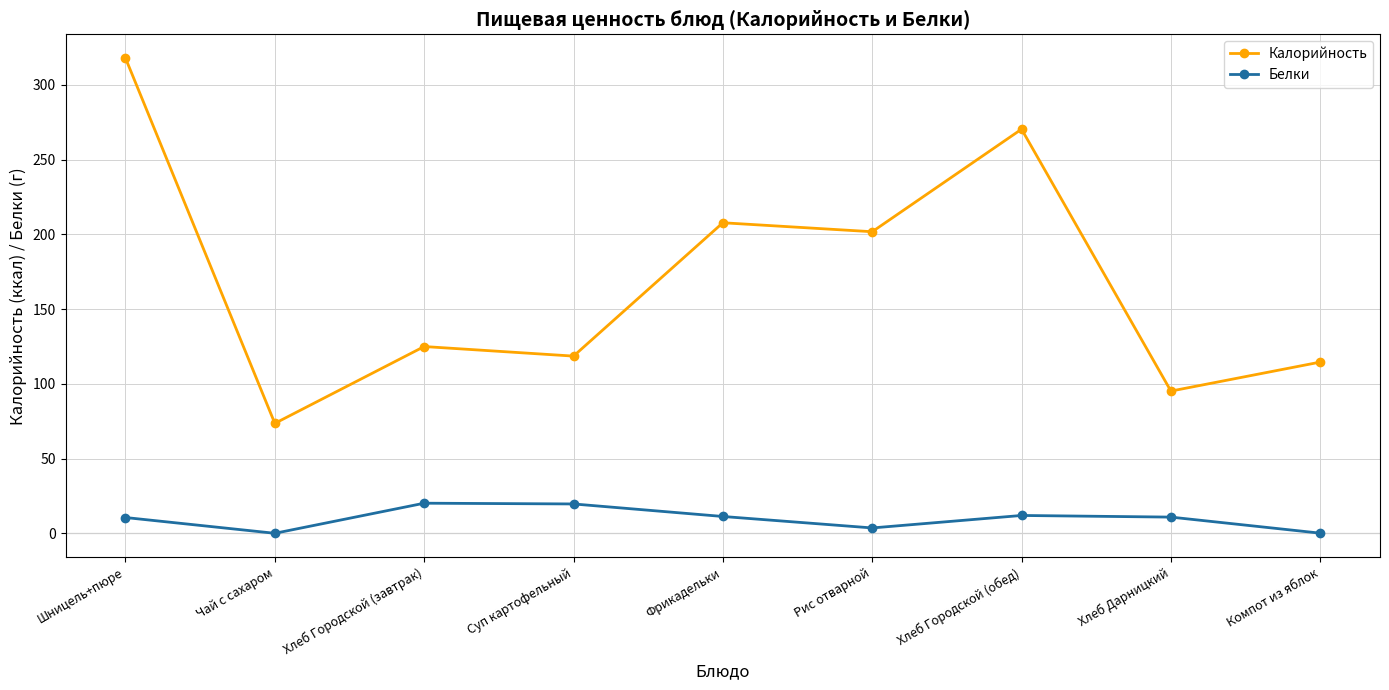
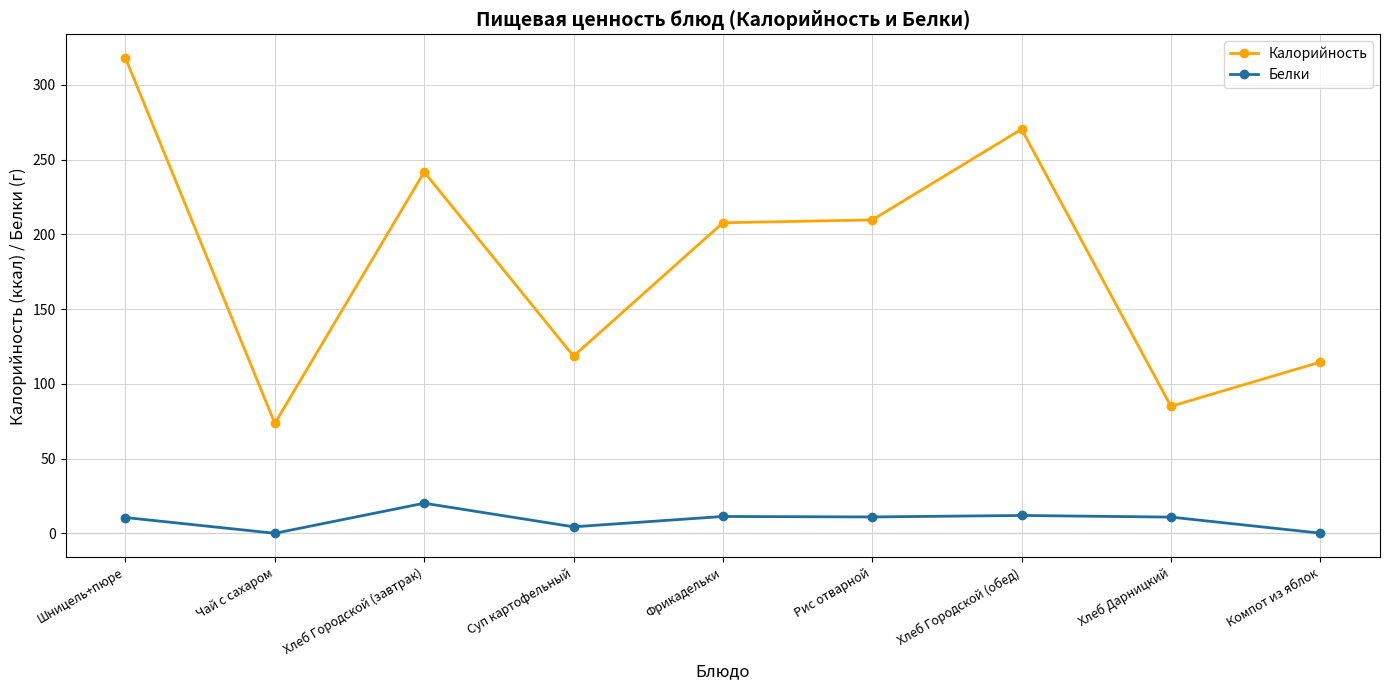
Калорийность, Хлеб Городской (завтрак): 125 -> 242
Белки, Суп картофельный: 20 -> 4
Калорийность, Рис отварной: 202 -> 210
Белки, Рис отварной: 4 -> 11
Калорийность, Хлеб Дарницкий: 95 -> 85
